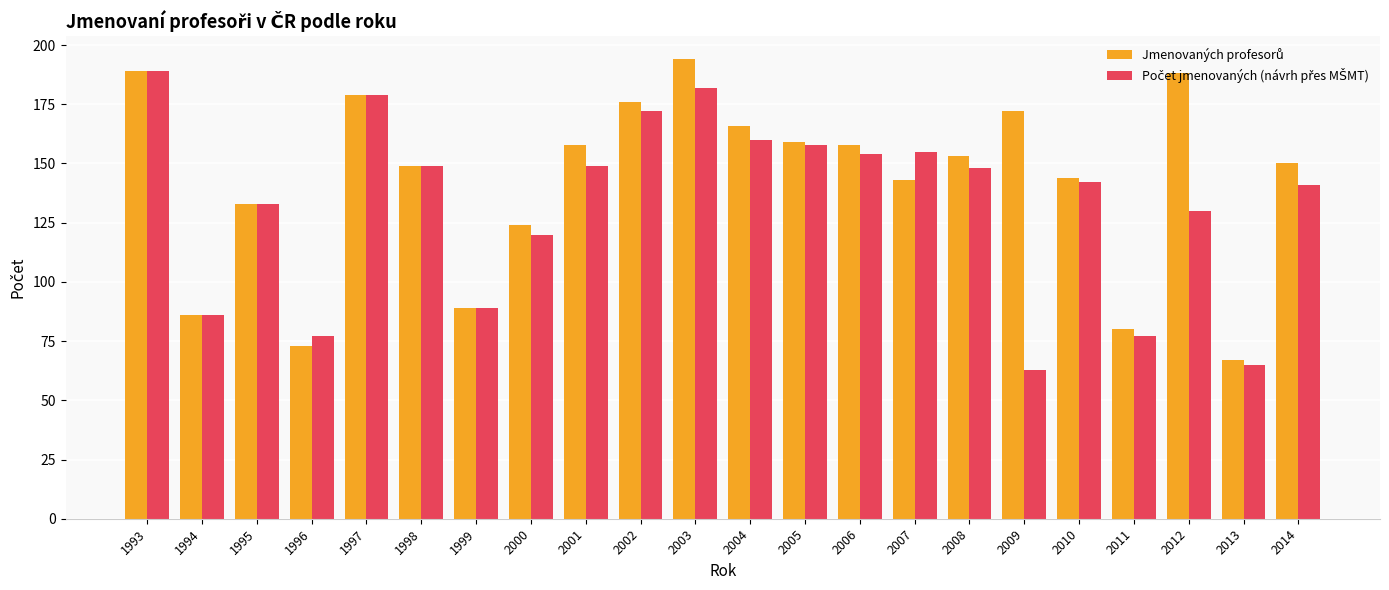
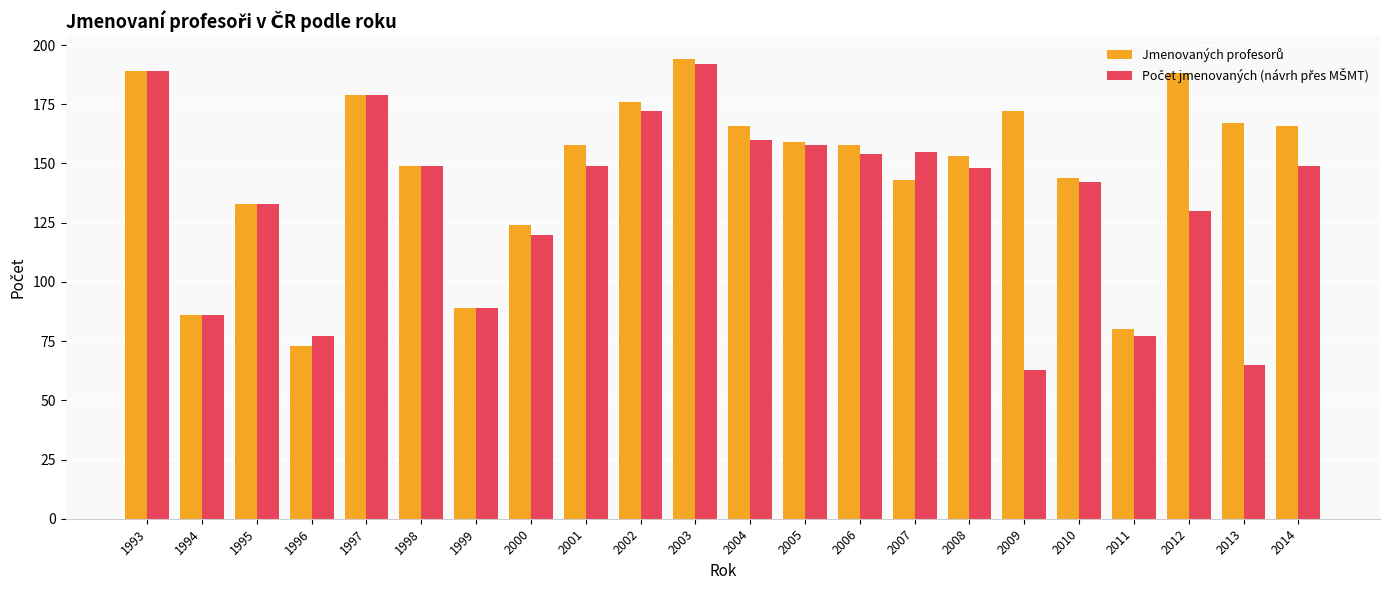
Počet jmenovaných (návrh přes MŠMT), 2003: 182 -> 192
Jmenovaných profesorů, 2013: 67 -> 167
Jmenovaných profesorů, 2014: 150 -> 166
Počet jmenovaných (návrh přes MŠMT), 2014: 141 -> 149
